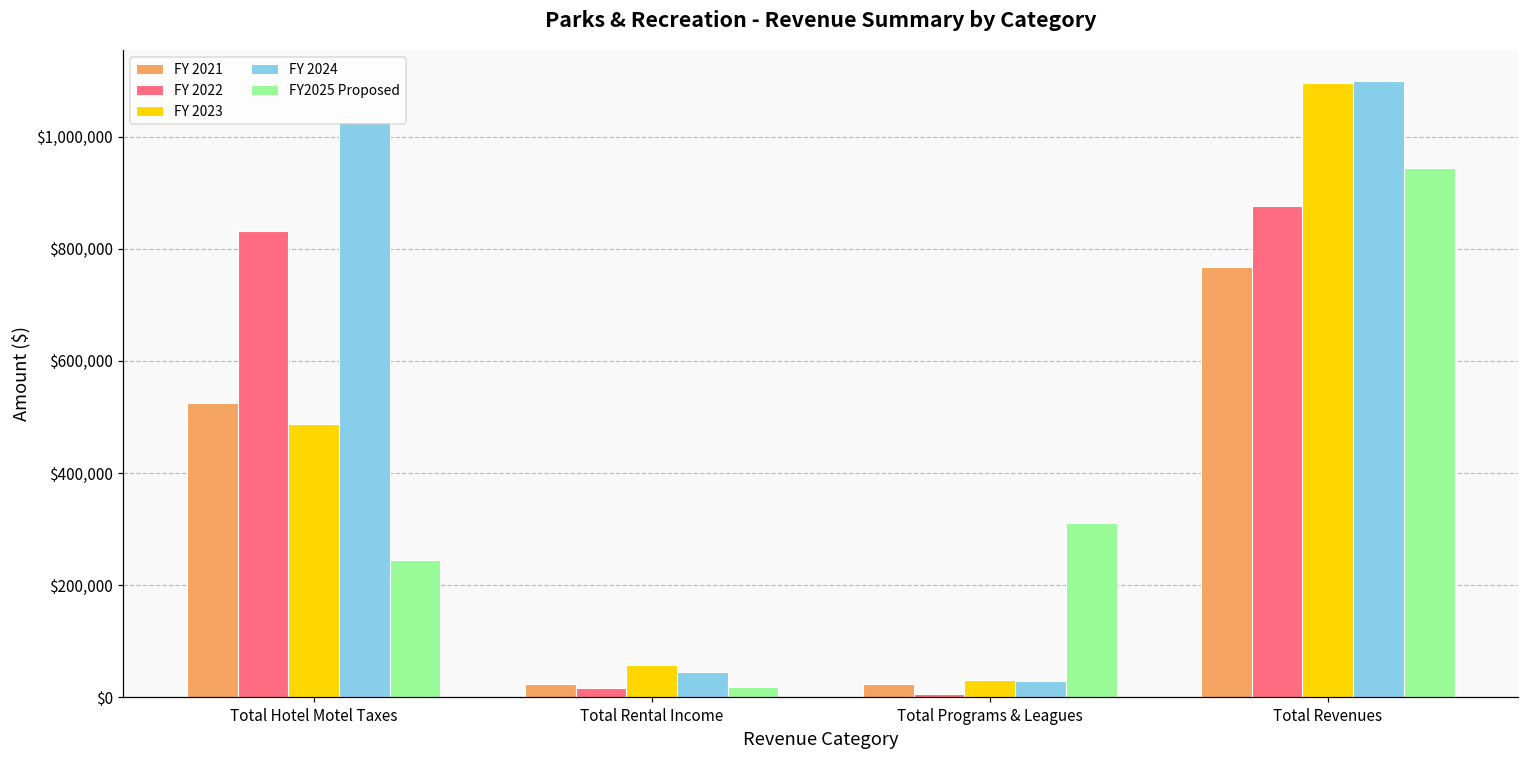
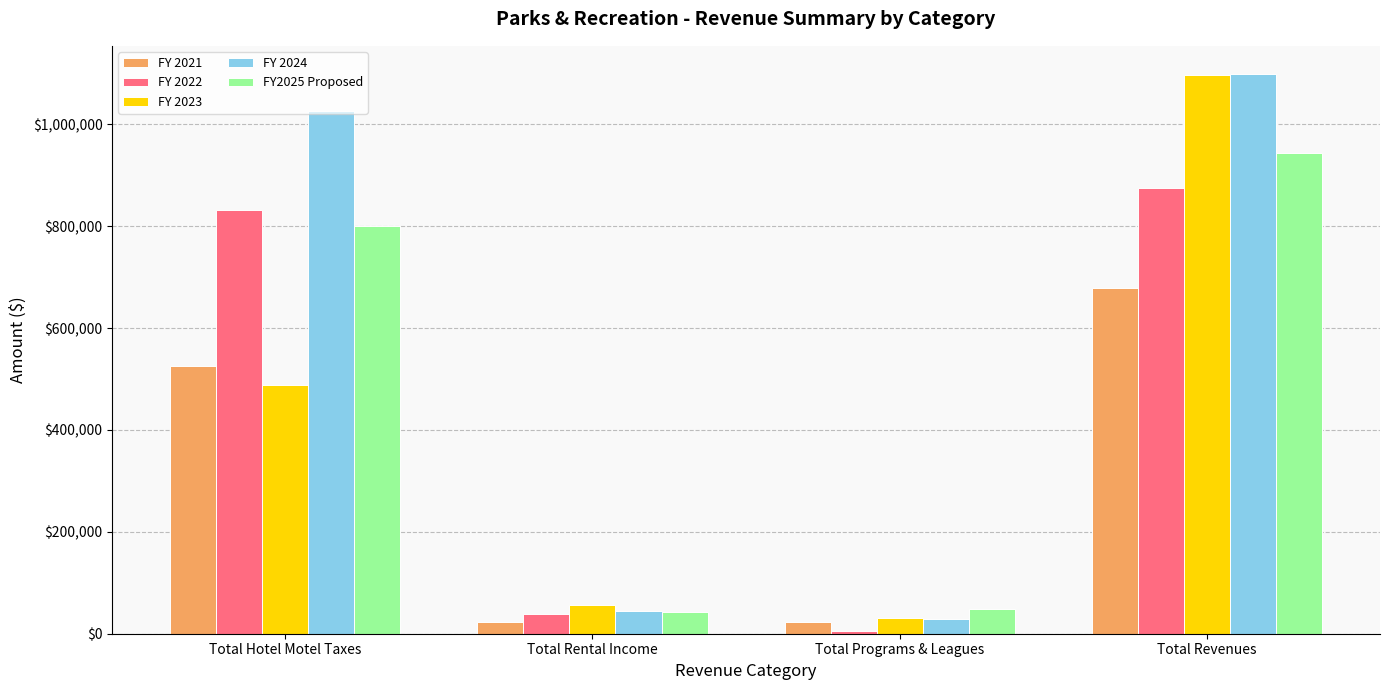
FY2025 Proposed, Total Hotel Motel Taxes: $240,000 -> $800,000
FY 2022, Total Rental Income: $20,000 -> $40,000
FY2025 Proposed, Total Rental Income: $20,000 -> $40,000
FY2025 Proposed, Total Programs & Leagues: $310,000 -> $50,000
FY 2021, Total Revenues: $770,000 -> $680,000
